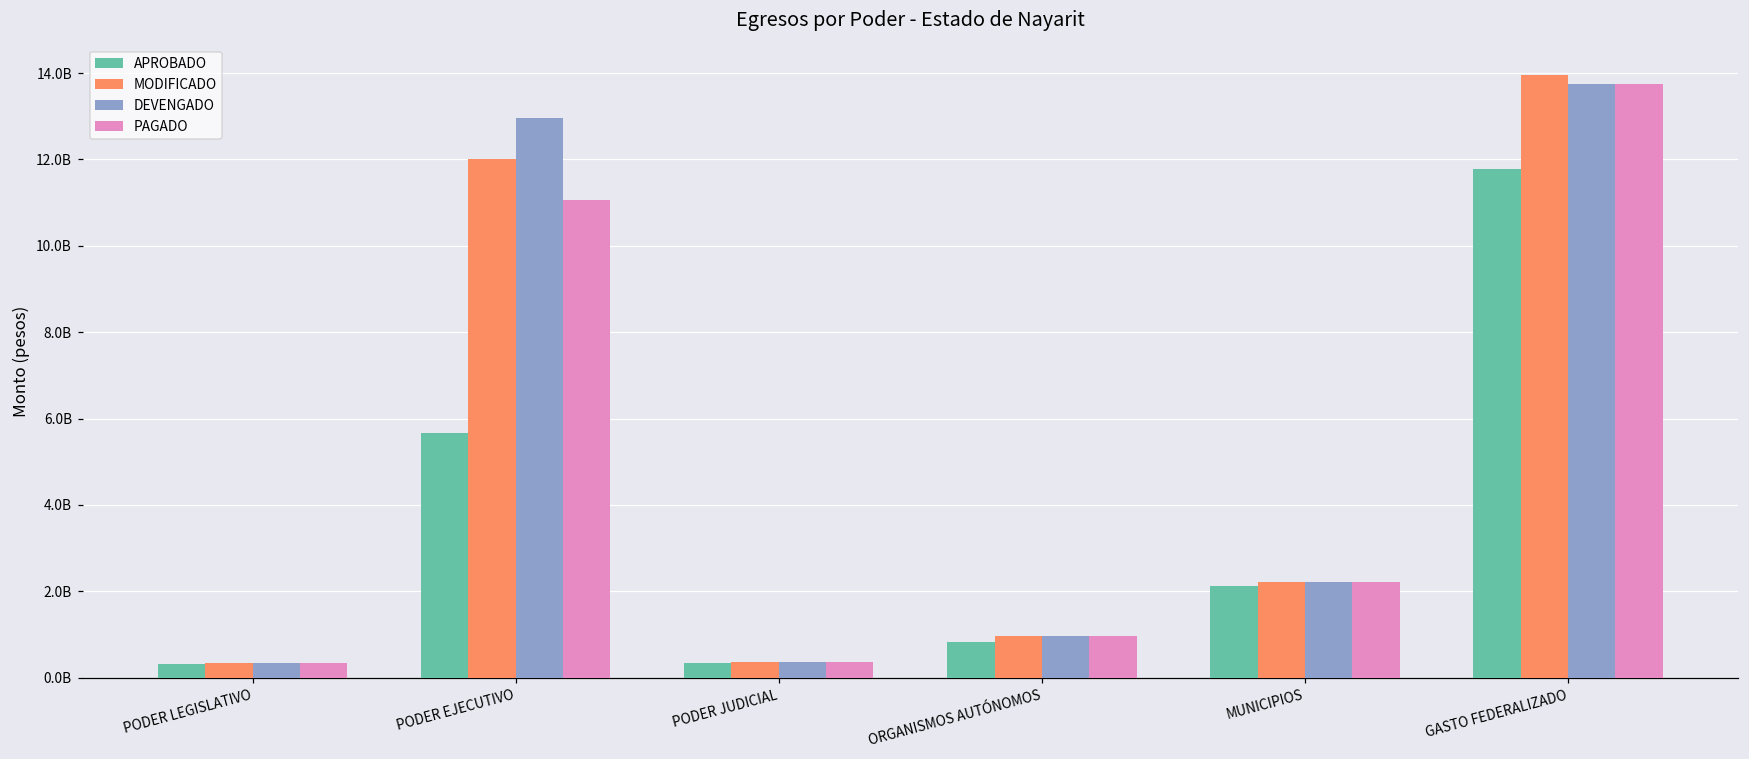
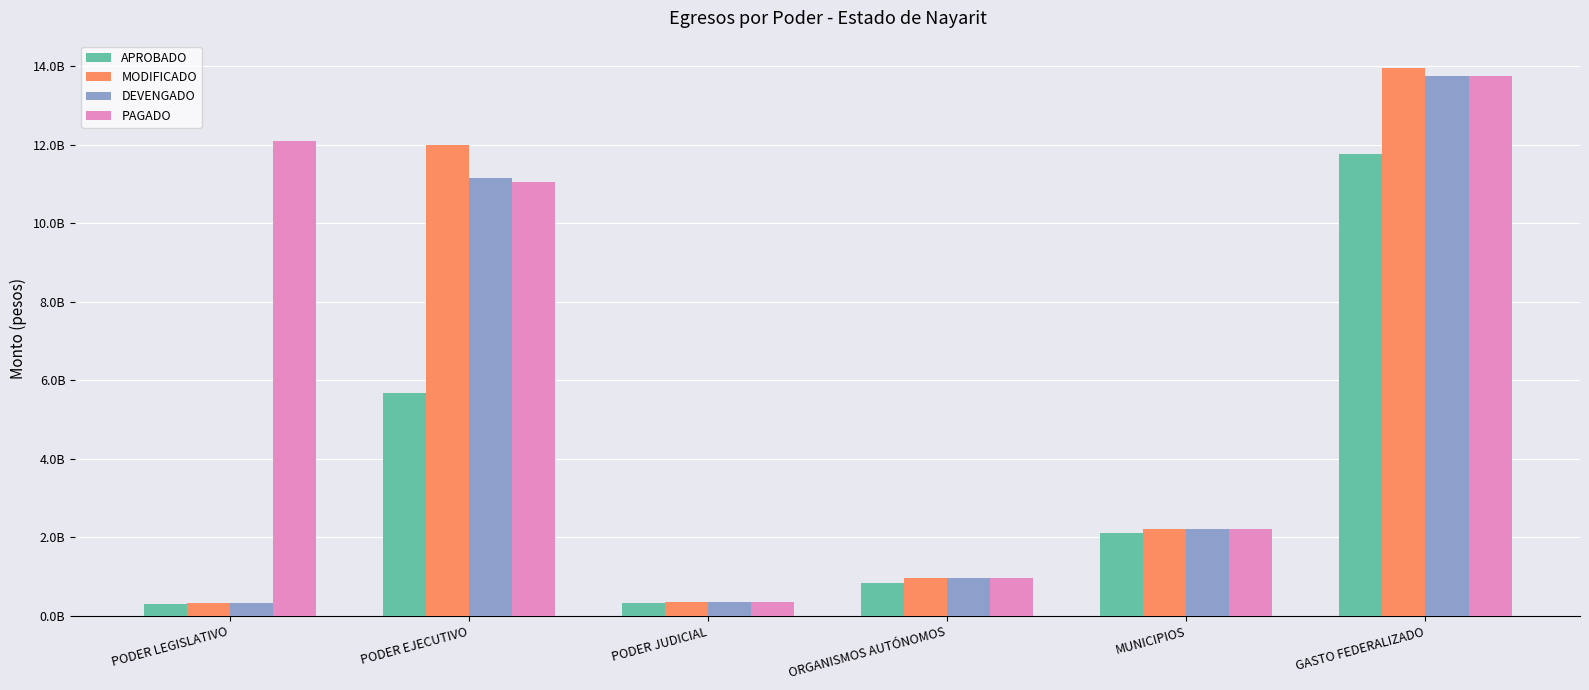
PAGADO, PODER LEGISLATIVO: 300000000 -> 12100000000
DEVENGADO, PODER EJECUTIVO: 13000000000 -> 11200000000
